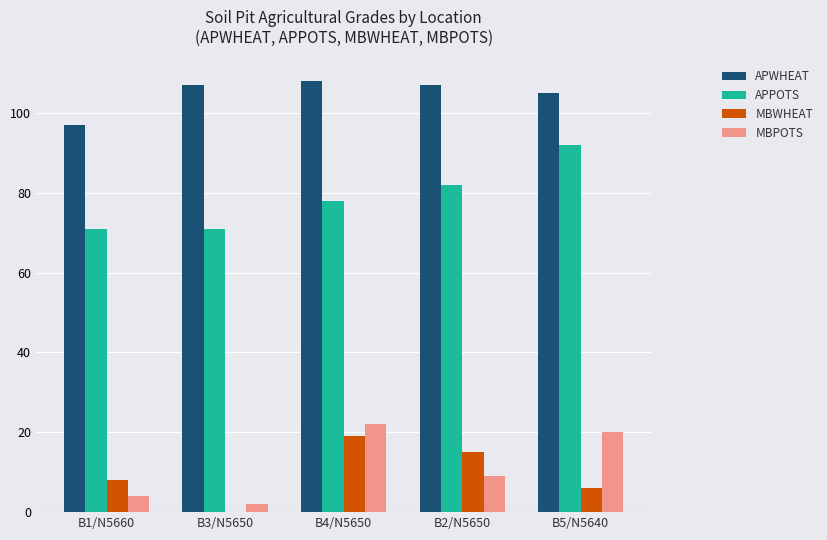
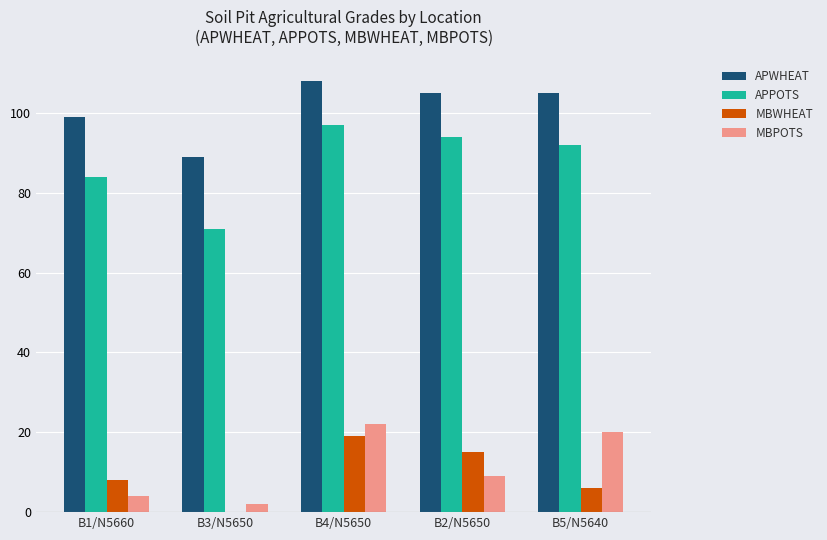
APWHEAT, B1/N5660: 97 -> 99
APPOTS, B1/N5660: 71 -> 84
APWHEAT, B3/N5650: 107 -> 89
APPOTS, B4/N5650: 78 -> 97
APWHEAT, B2/N5650: 107 -> 105
APPOTS, B2/N5650: 82 -> 94
